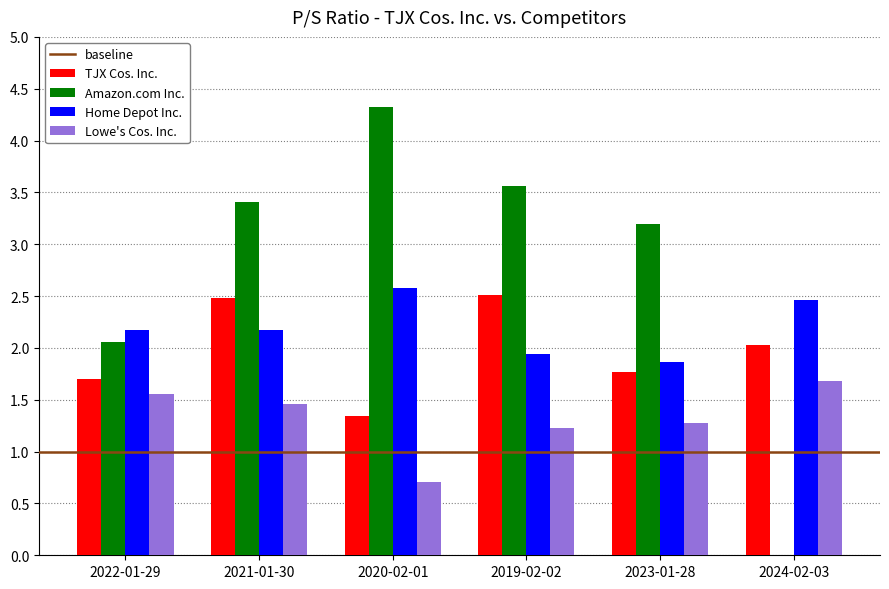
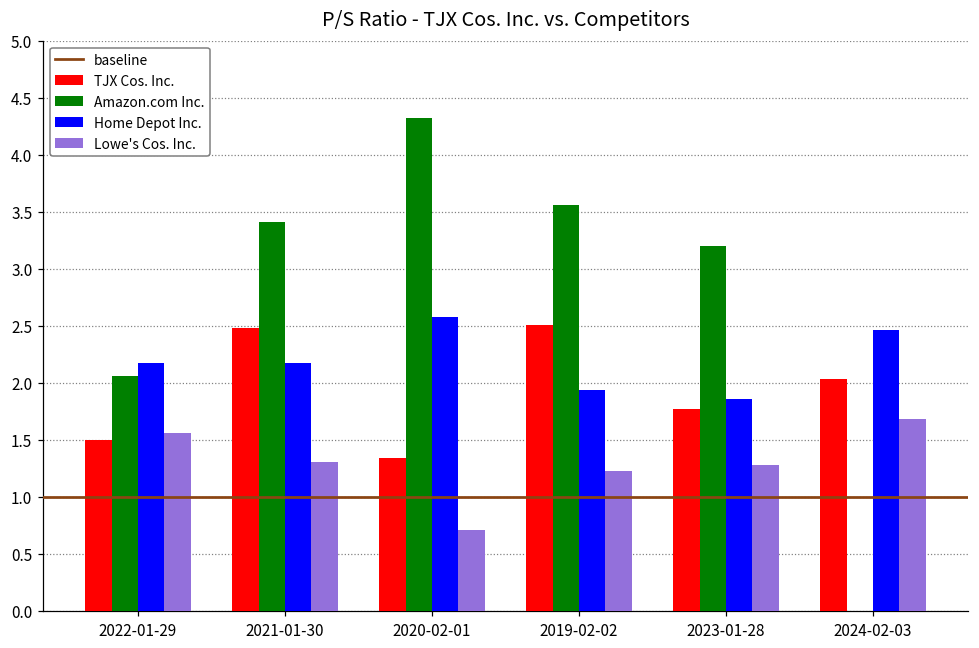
TJX Cos. Inc., 2022-01-29: 1.7 -> 1.5
Lowe's Cos. Inc., 2021-01-30: 1.46 -> 1.31
